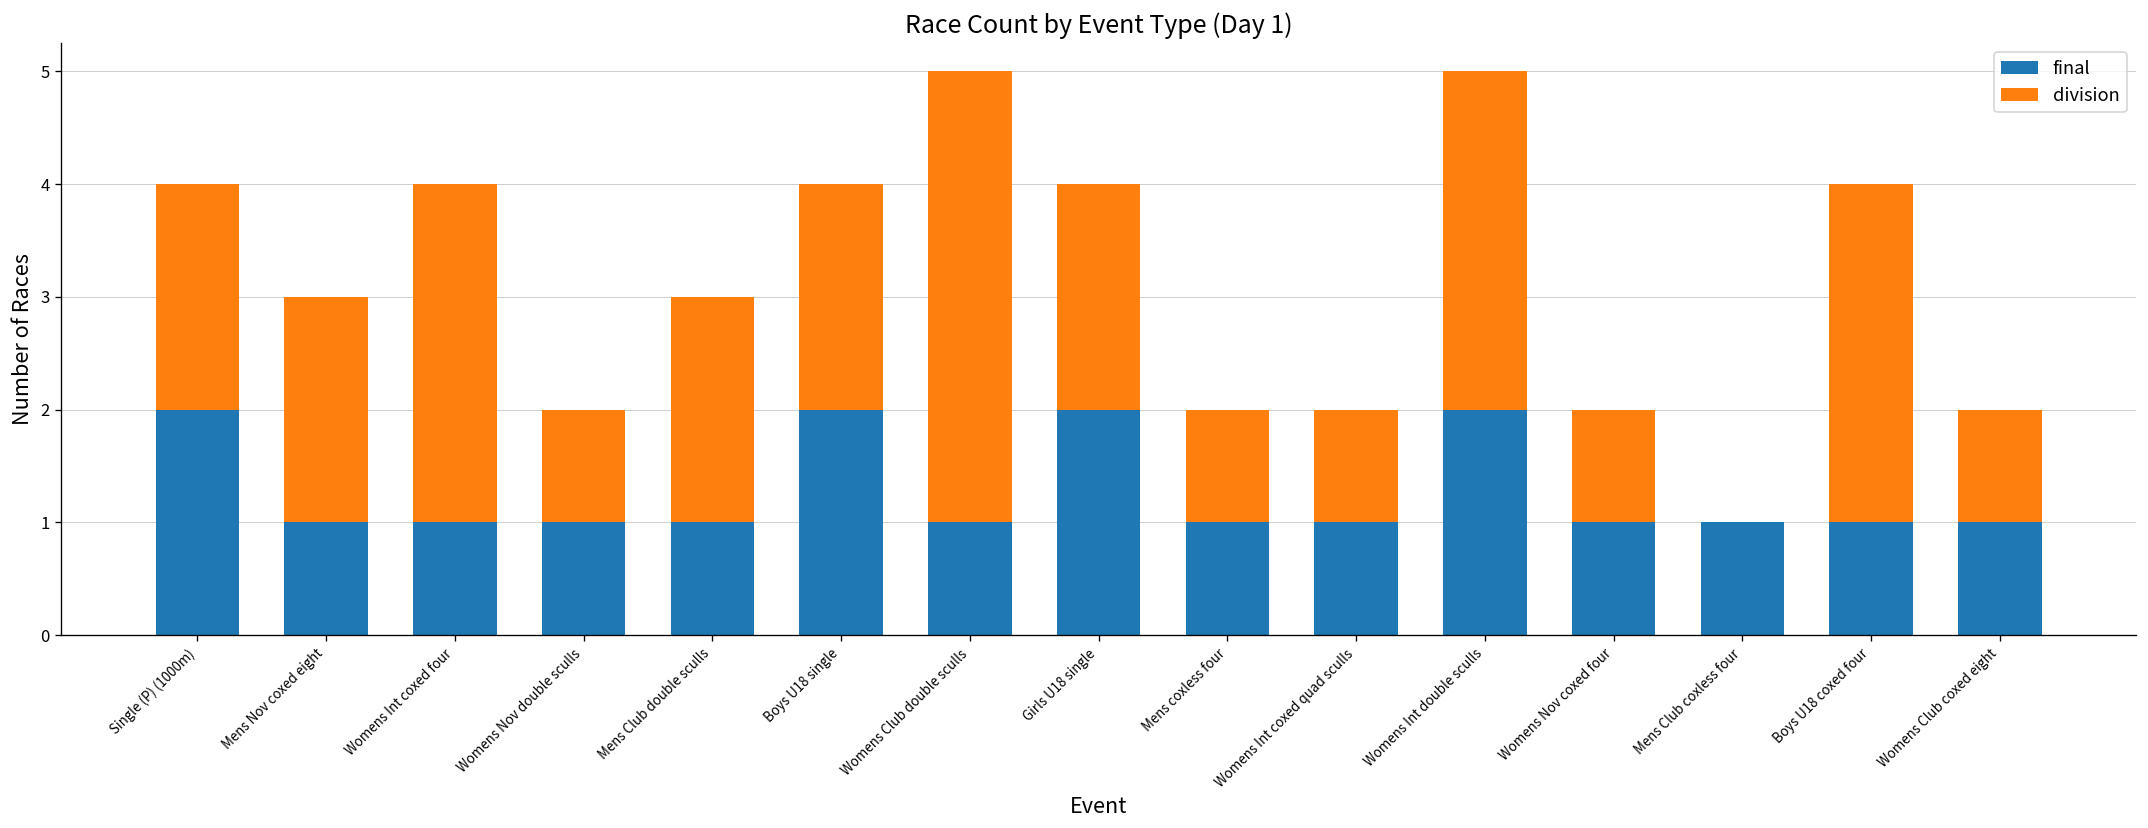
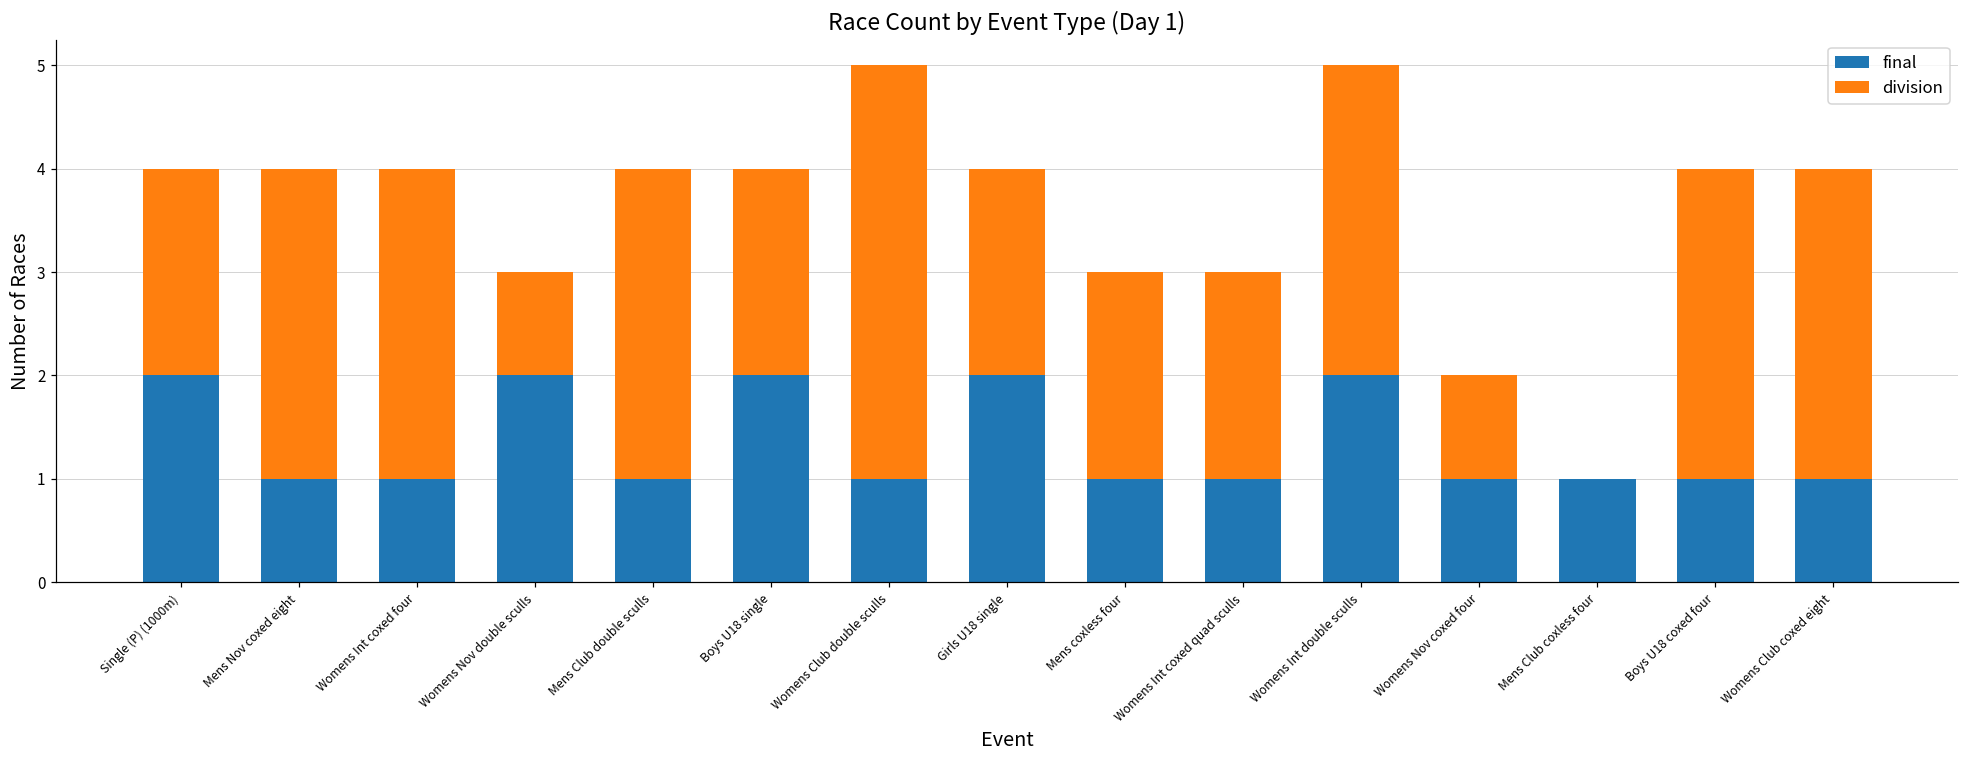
division, Mens Nov coxed eight: 2 -> 3
final, Womens Nov double sculls: 1 -> 2
division, Mens Club double sculls: 2 -> 3
division, Mens coxless four: 1 -> 2
division, Womens Int coxed quad sculls: 1 -> 2
division, Womens Club coxed eight: 1 -> 3
